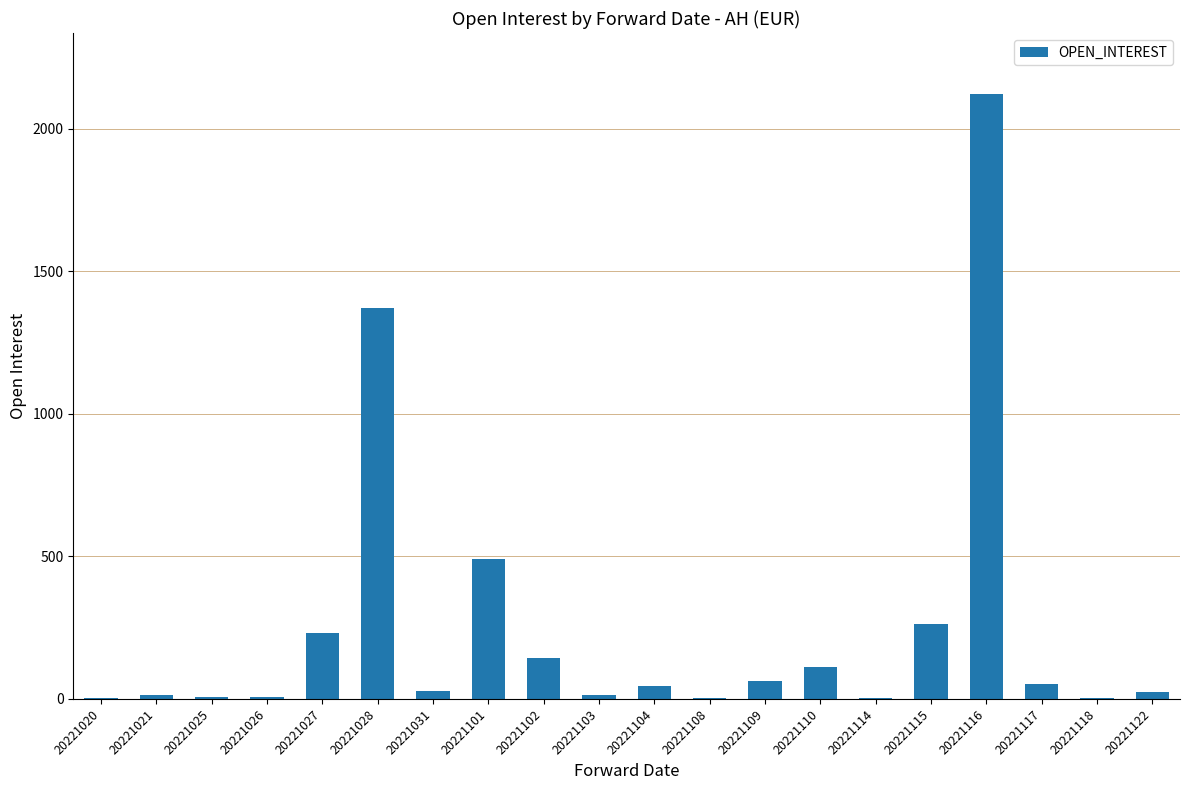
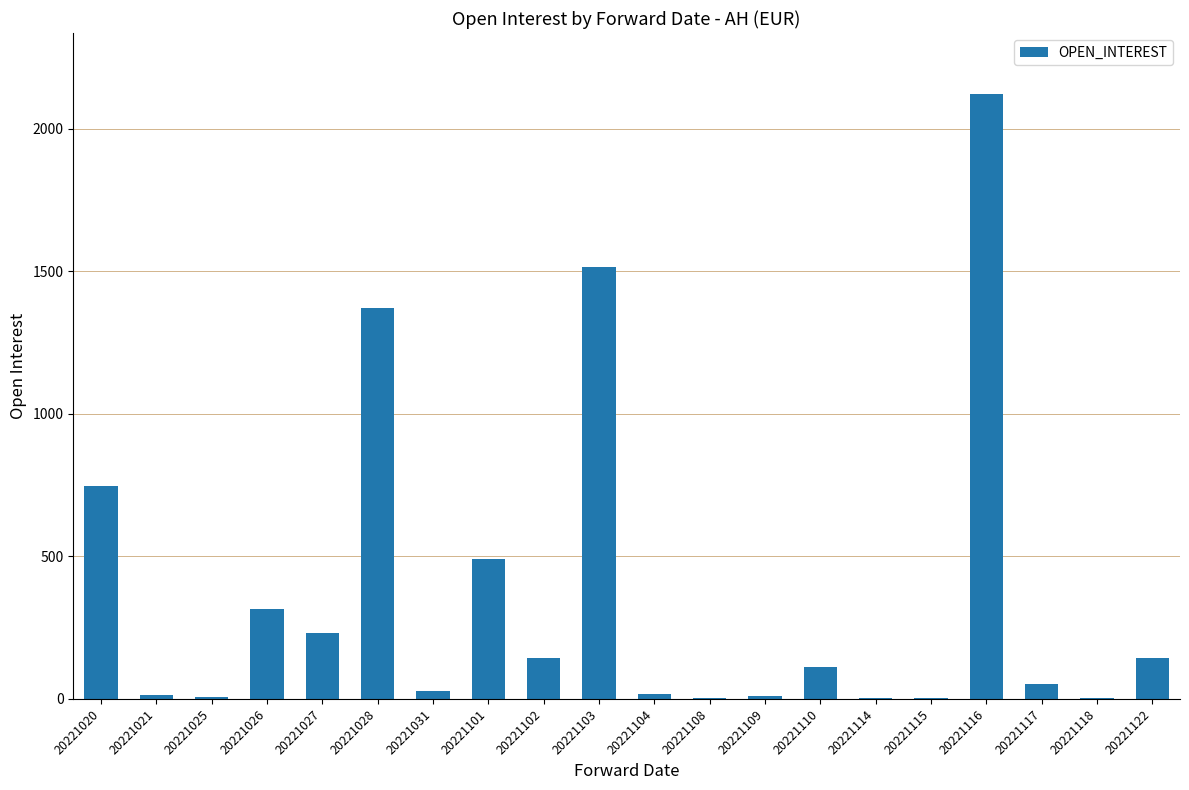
20221020: 10 -> 750
20221026: 10 -> 320
20221103: 10 -> 1520
20221104: 50 -> 20
20221109: 60 -> 10
20221115: 260 -> 0
20221122: 30 -> 140
